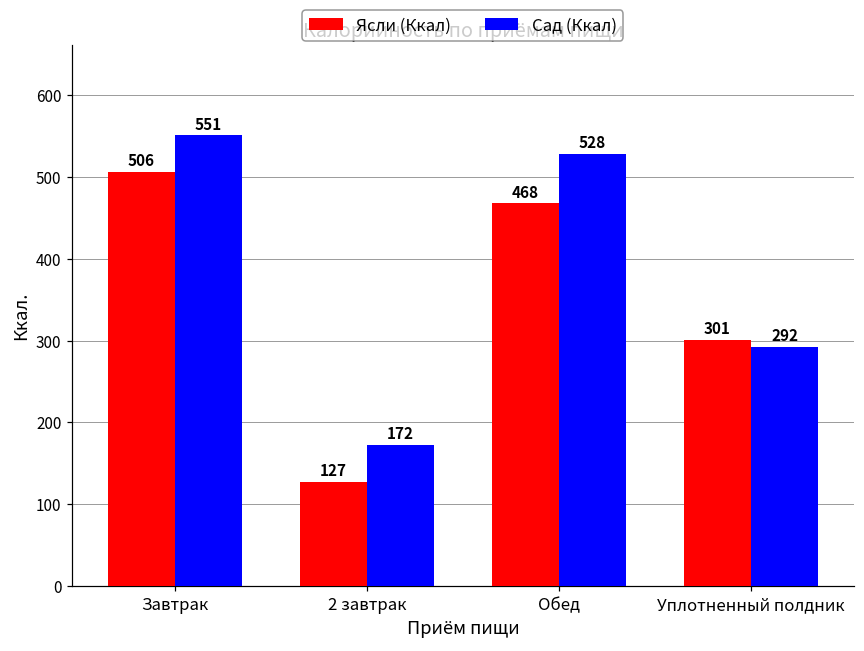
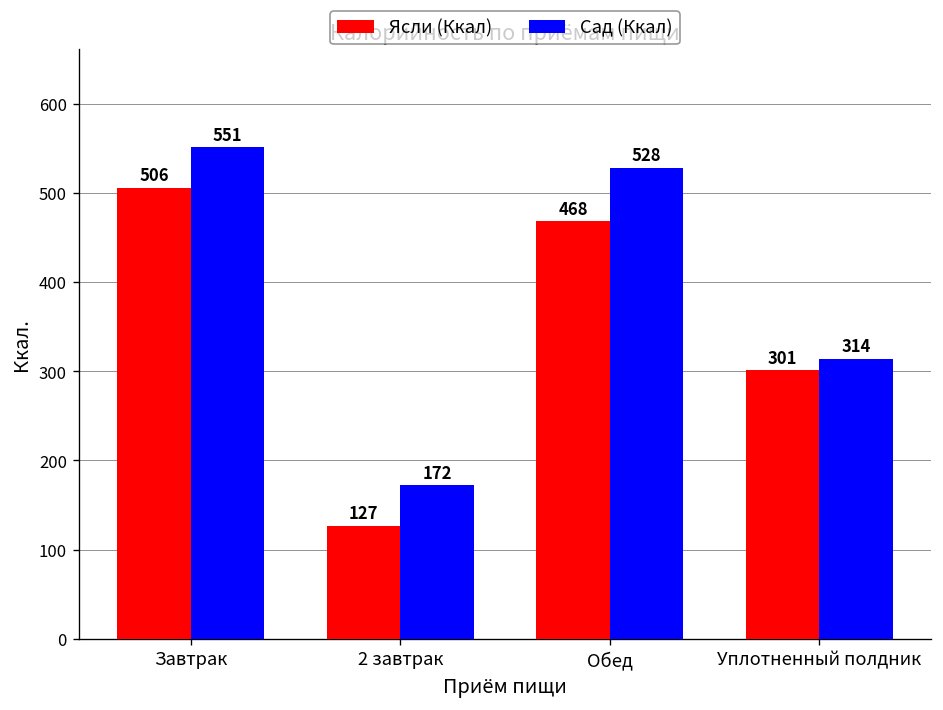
Сад (Ккал), Уплотненный полдник: 292 -> 314
